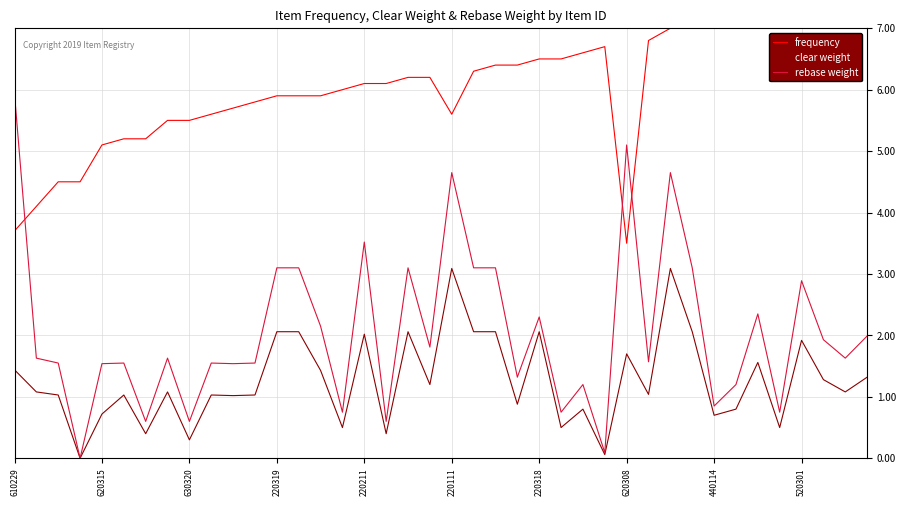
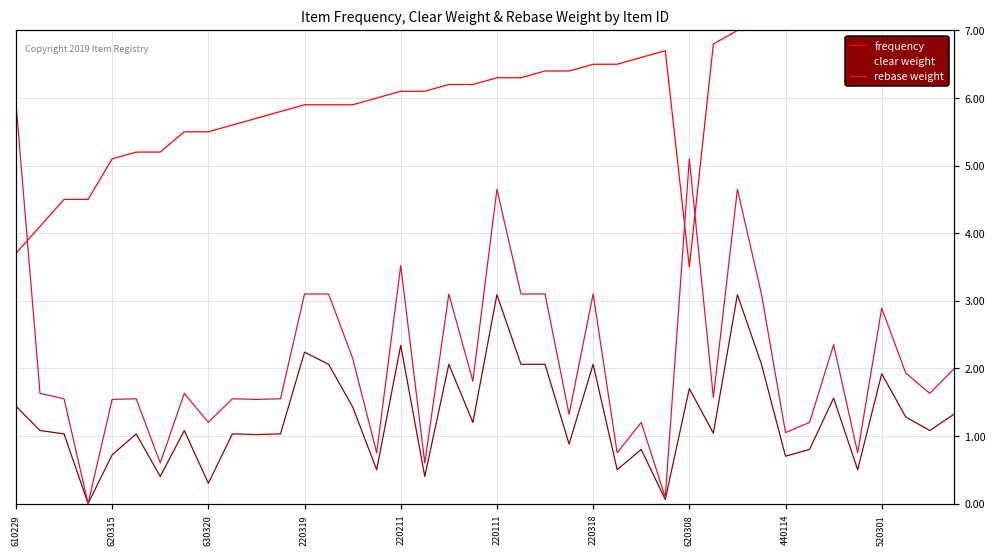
rebase weight, 630320: 0.6 -> 1.2
clear weight, 220319: 2.1 -> 2.2
clear weight, 220211: 2.0 -> 2.3
frequency, 220111: 5.6 -> 6.3
rebase weight, 220318: 2.3 -> 3.1
rebase weight, 440114: 0.9 -> 1.1
